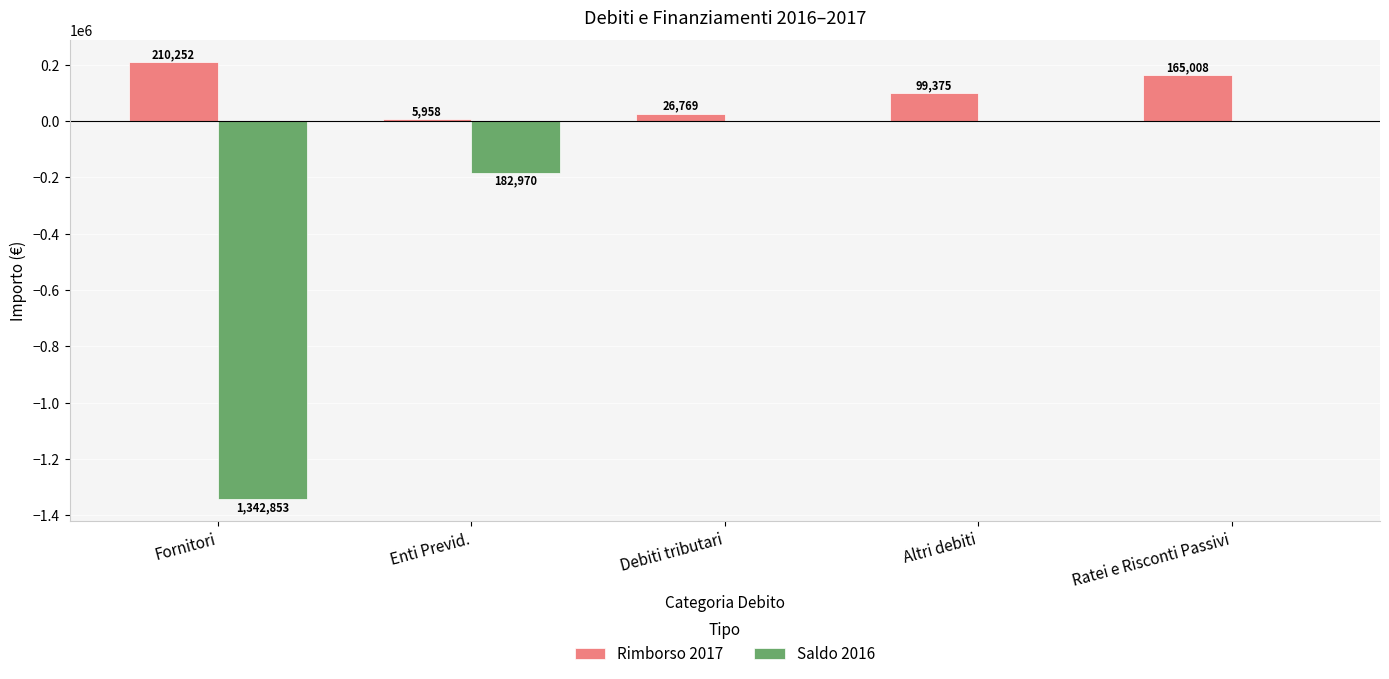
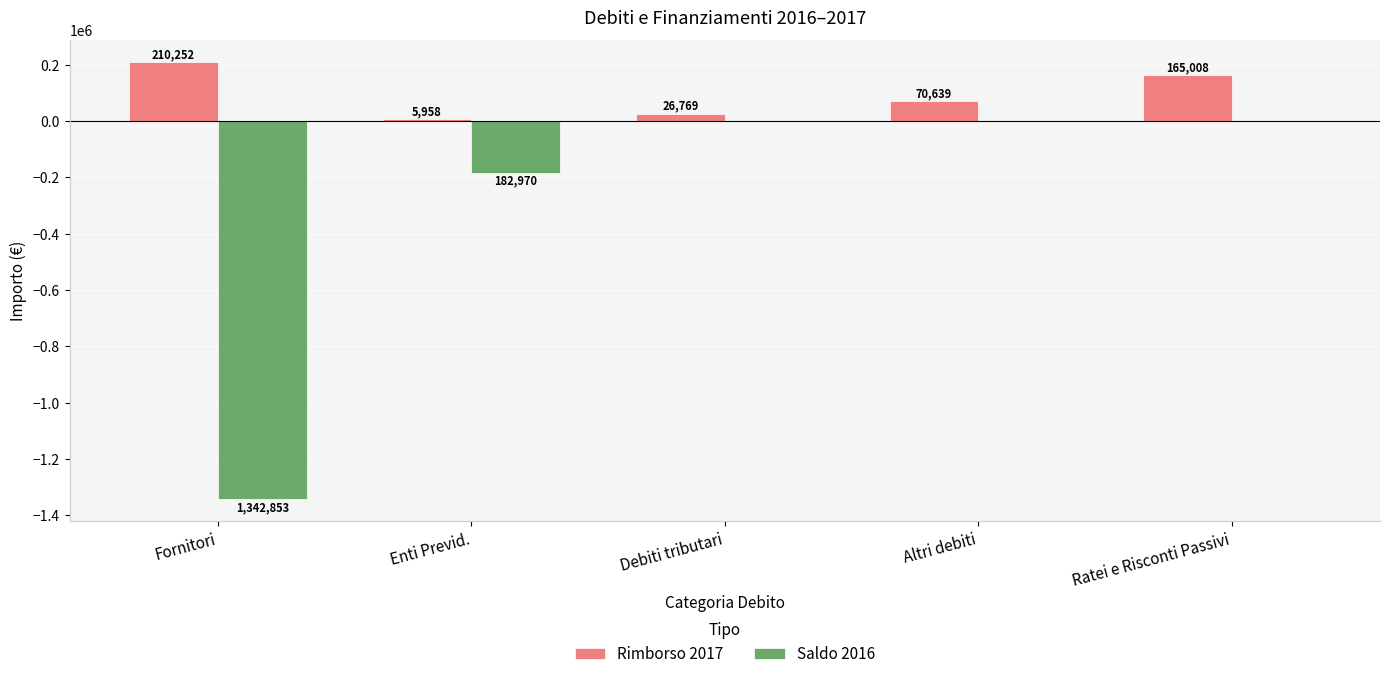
Rimborso 2017, Altri debiti: 99,375 -> 70,639
